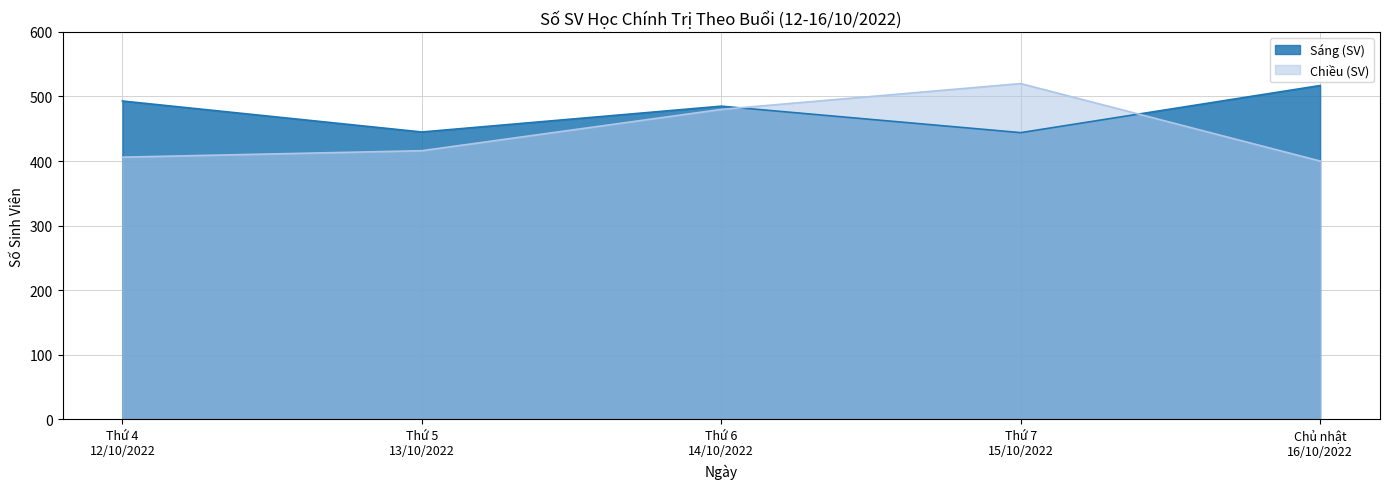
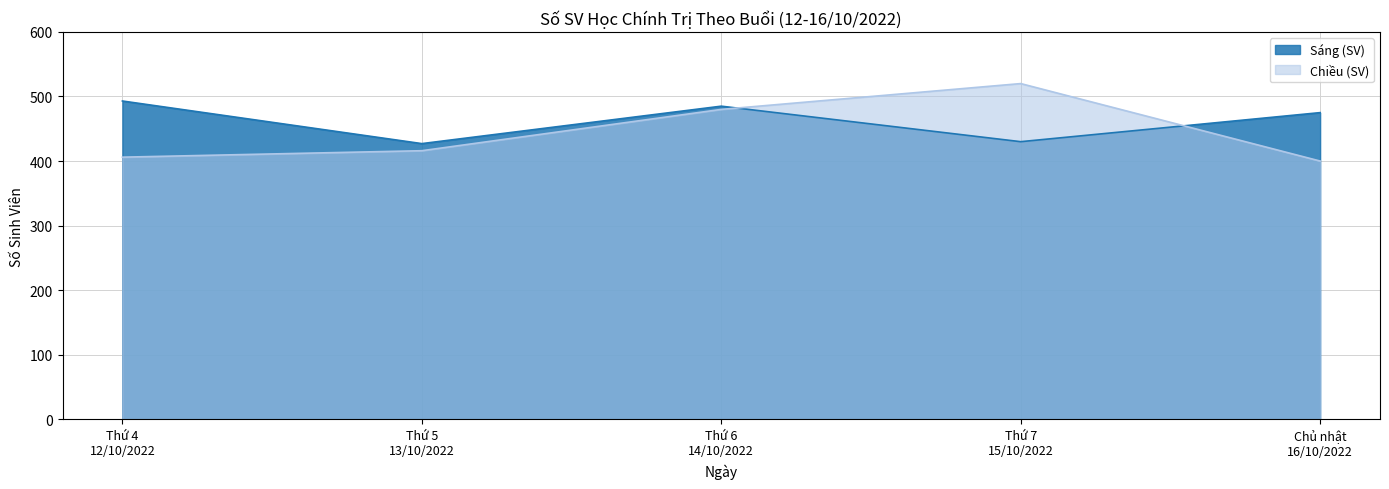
Sáng (SV), Thứ 5 13/10/2022: 450 -> 430
Sáng (SV), Thứ 7 15/10/2022: 440 -> 430
Sáng (SV), Chủ nhật 16/10/2022: 520 -> 480
